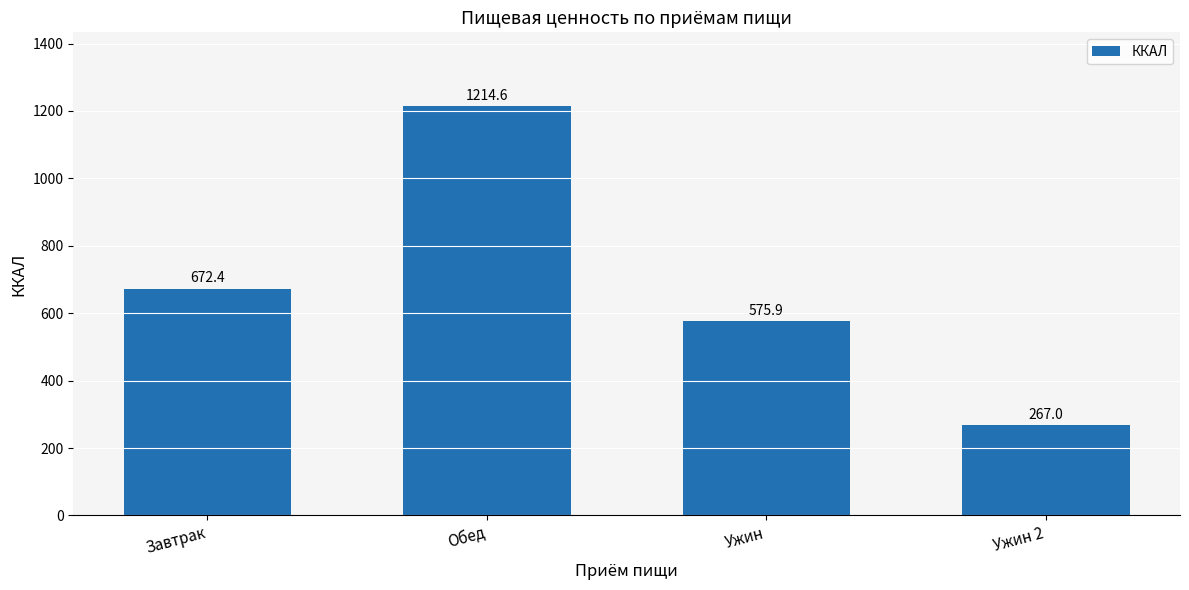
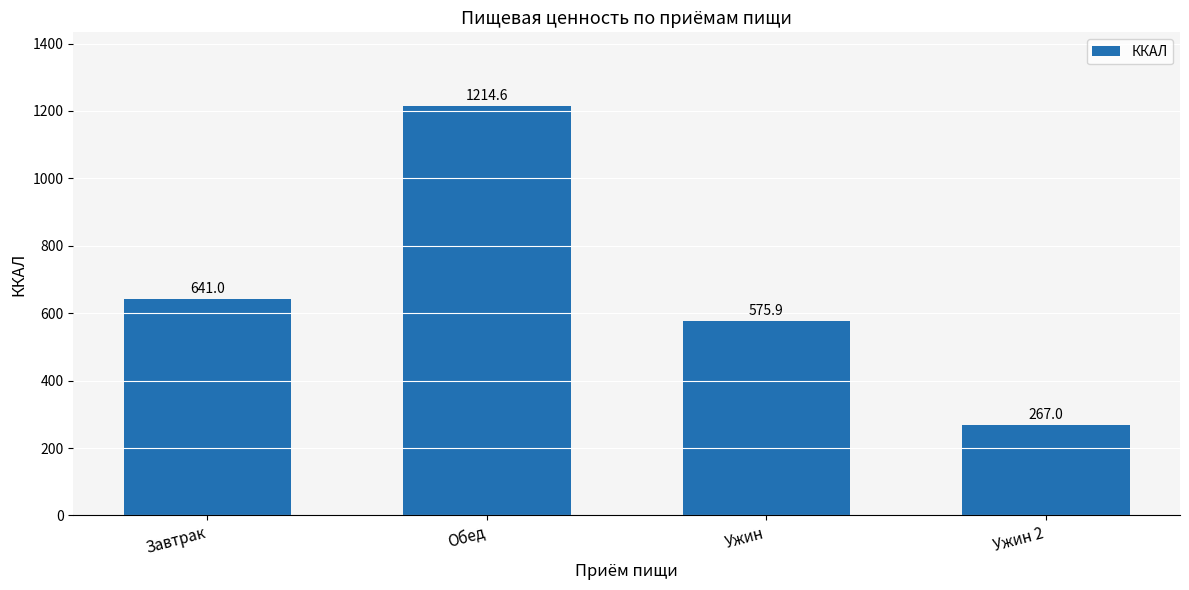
Завтрак: 672.4 -> 641.0
